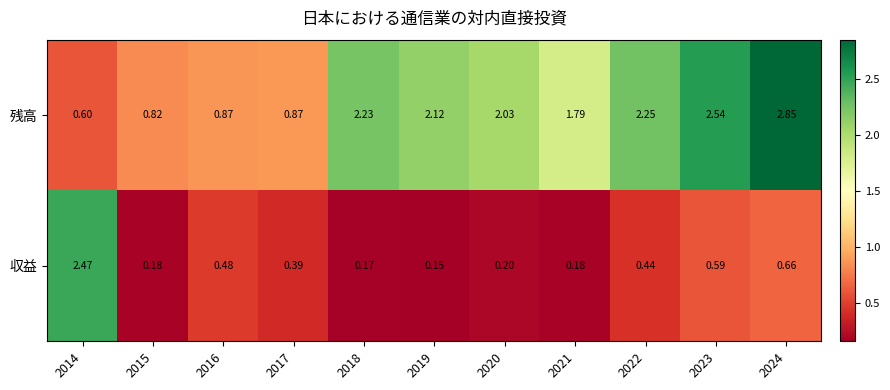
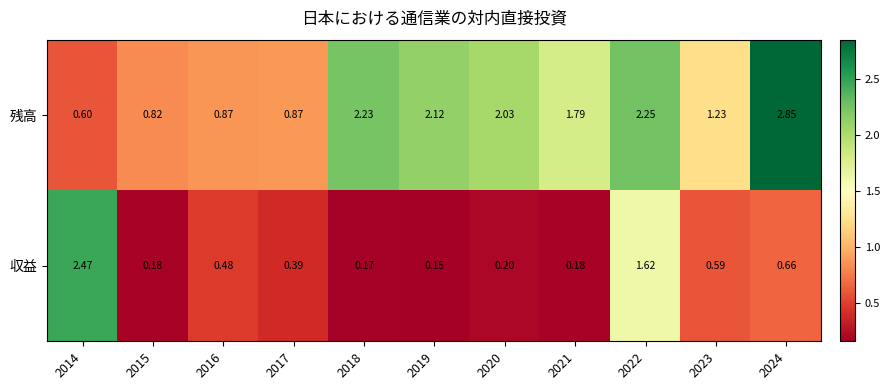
残高, 2023: 2.54 -> 1.23
収益, 2022: 0.44 -> 1.62
